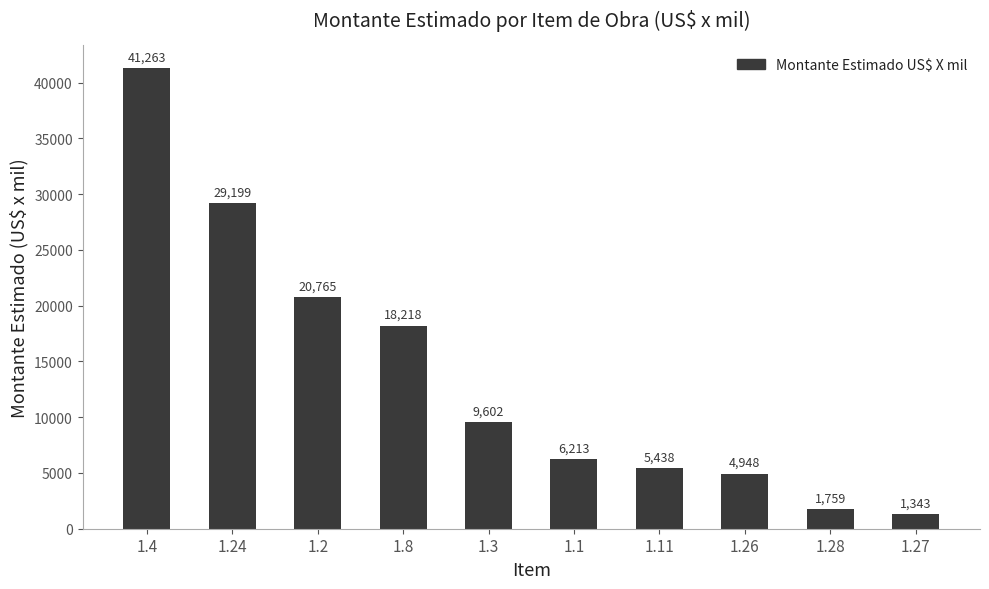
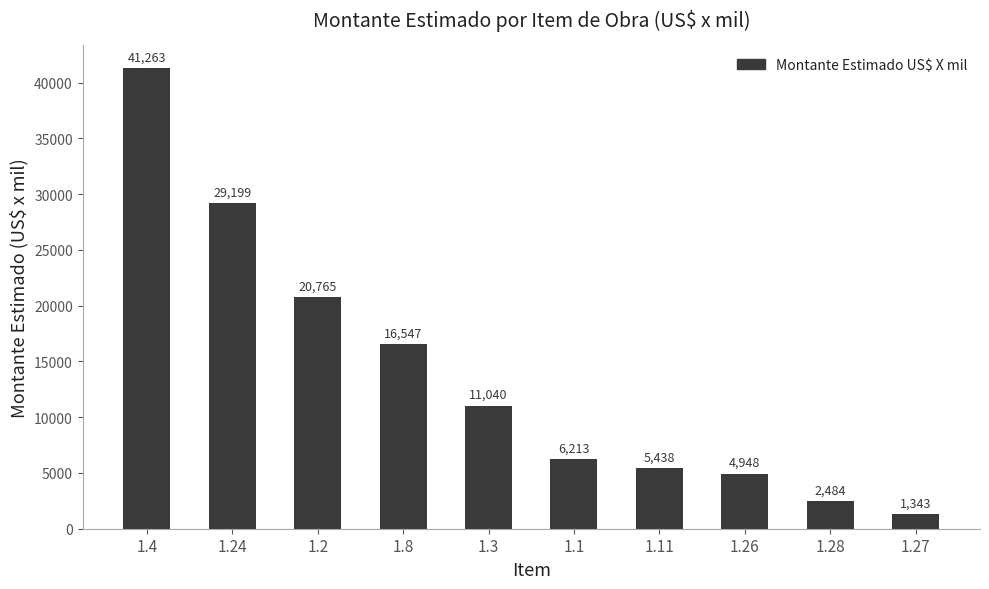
1.8: 18,218 -> 16,547
1.3: 9,602 -> 11,040
1.28: 1,759 -> 2,484
